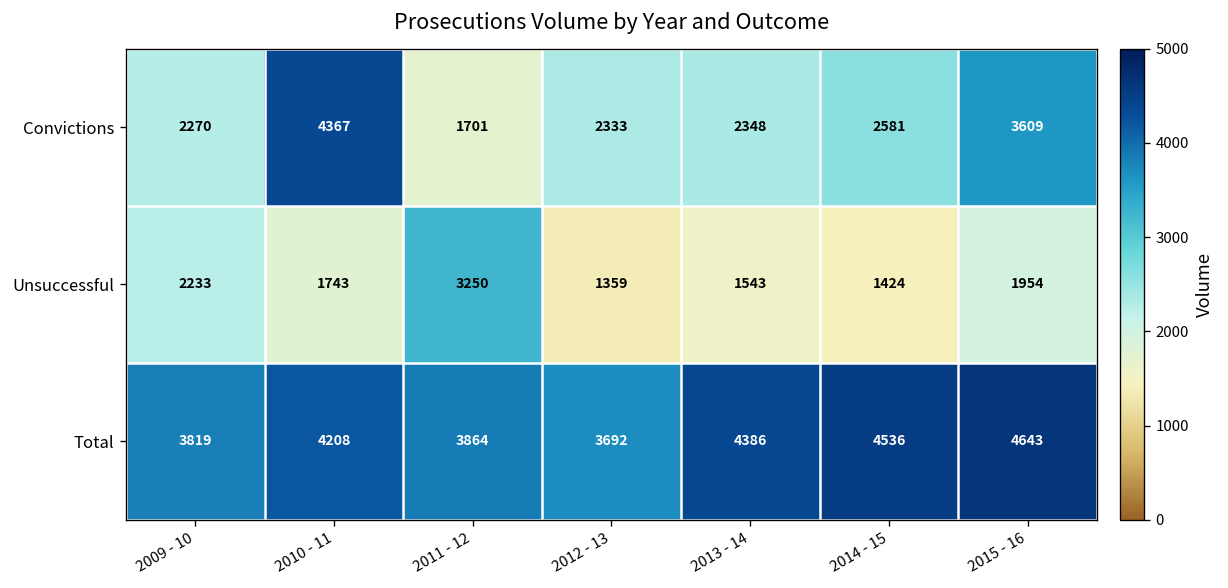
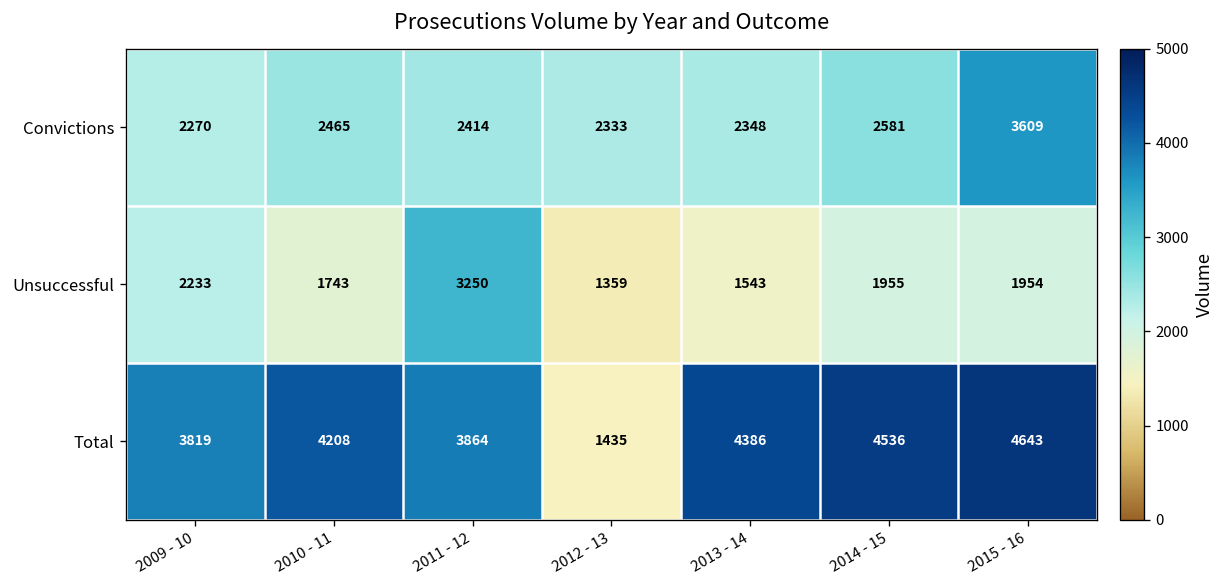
Convictions, 2010 - 11: 4367 -> 2465
Convictions, 2011 - 12: 1701 -> 2414
Unsuccessful, 2014 - 15: 1424 -> 1955
Total, 2012 - 13: 3692 -> 1435
